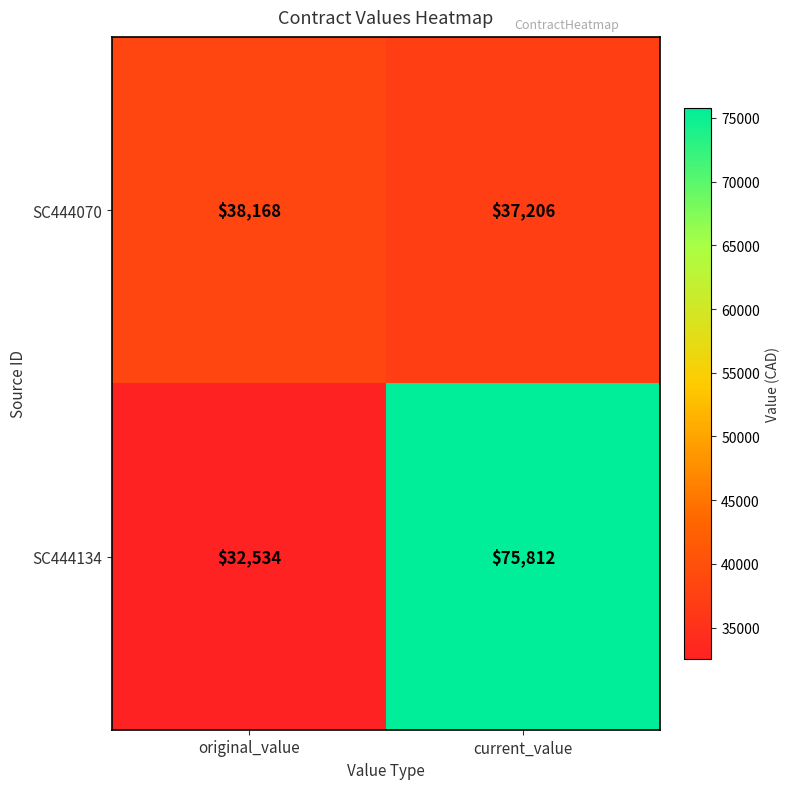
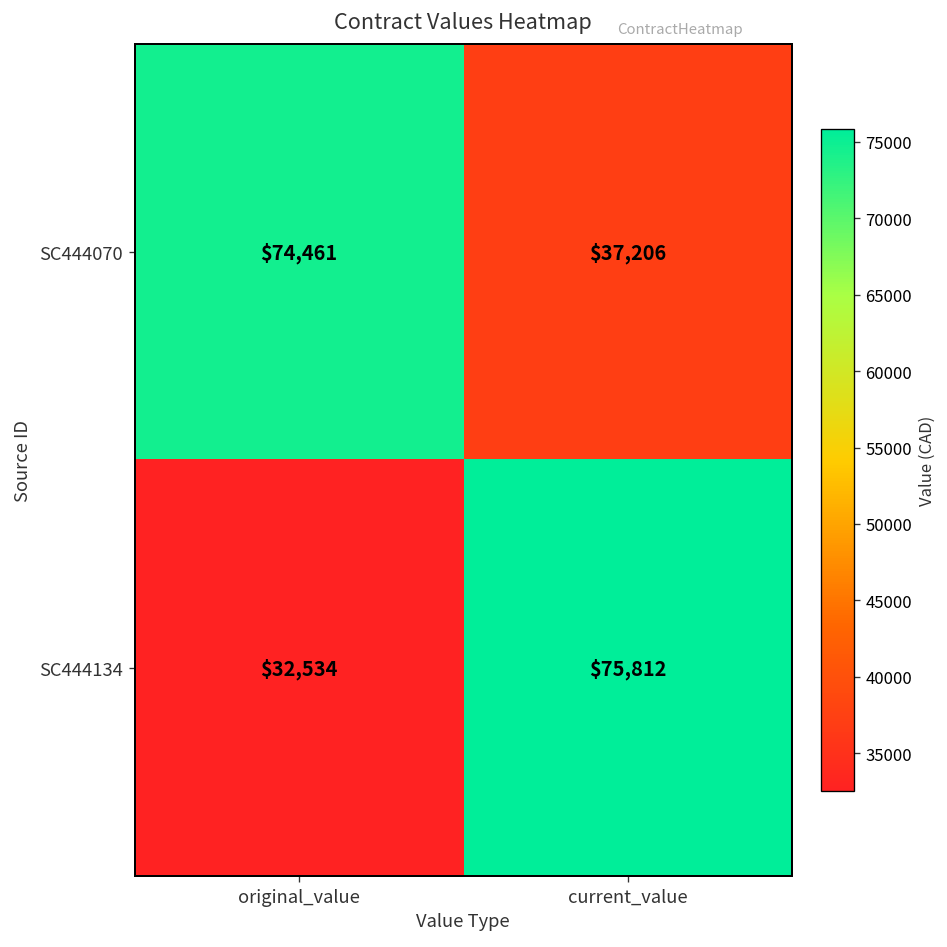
SC444070, original_value: $38,168 -> $74,461
